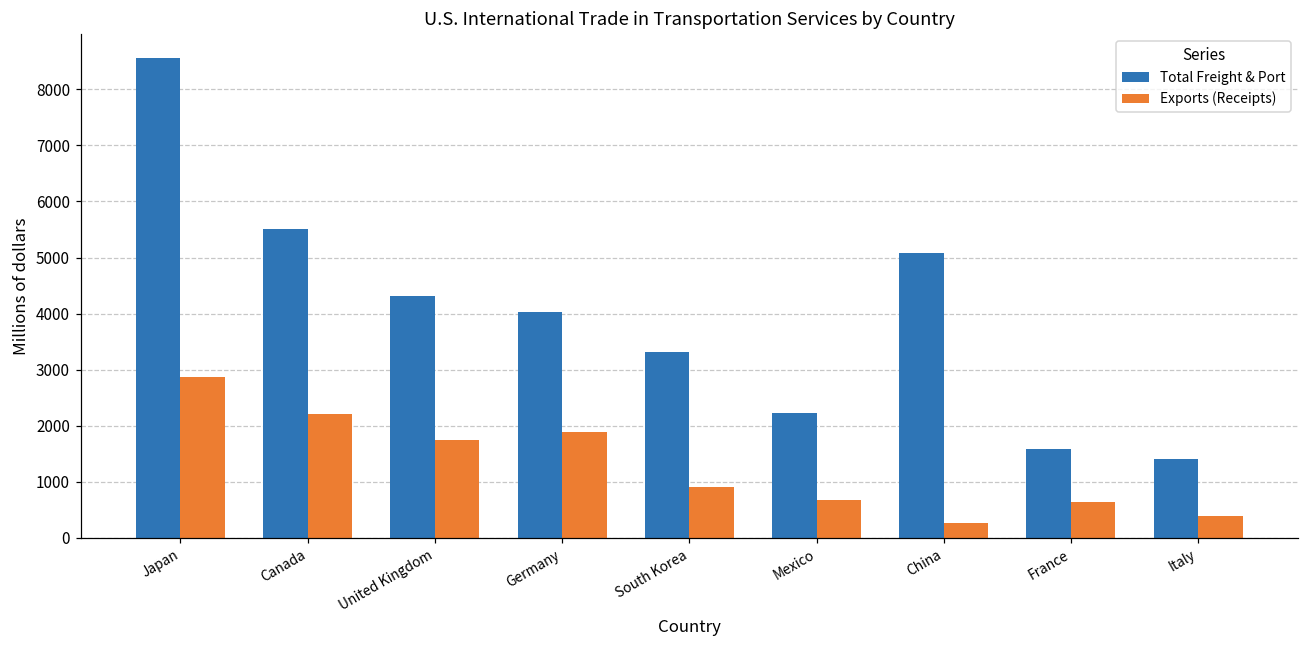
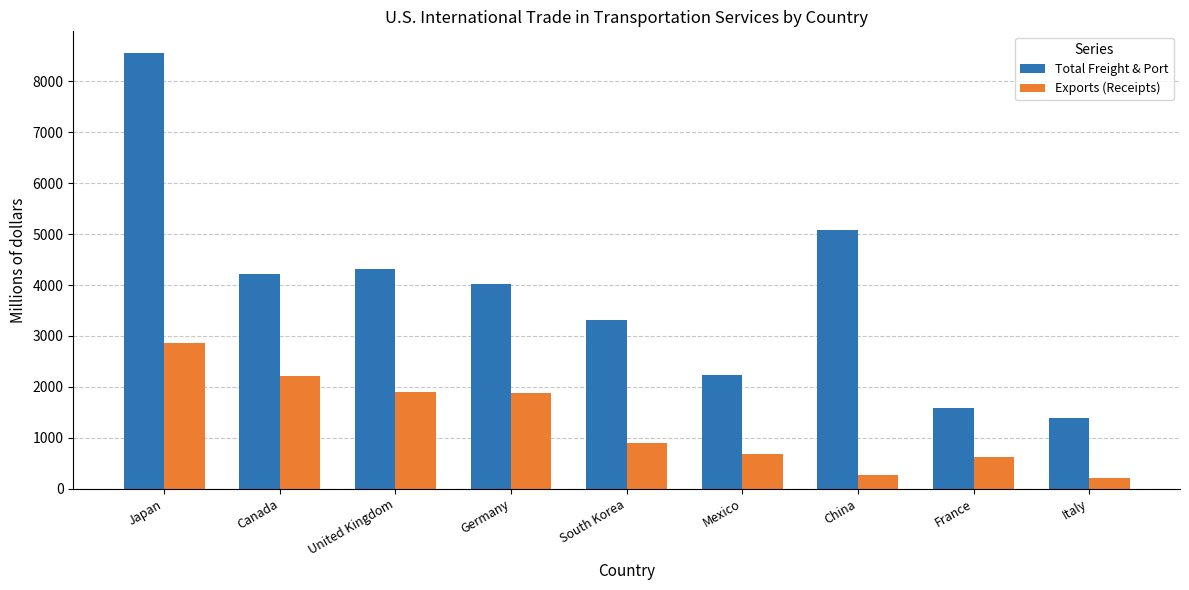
Total Freight & Port, Canada: 5500 -> 4200
Exports (Receipts), United Kingdom: 1700 -> 1900
Exports (Receipts), Italy: 400 -> 200
